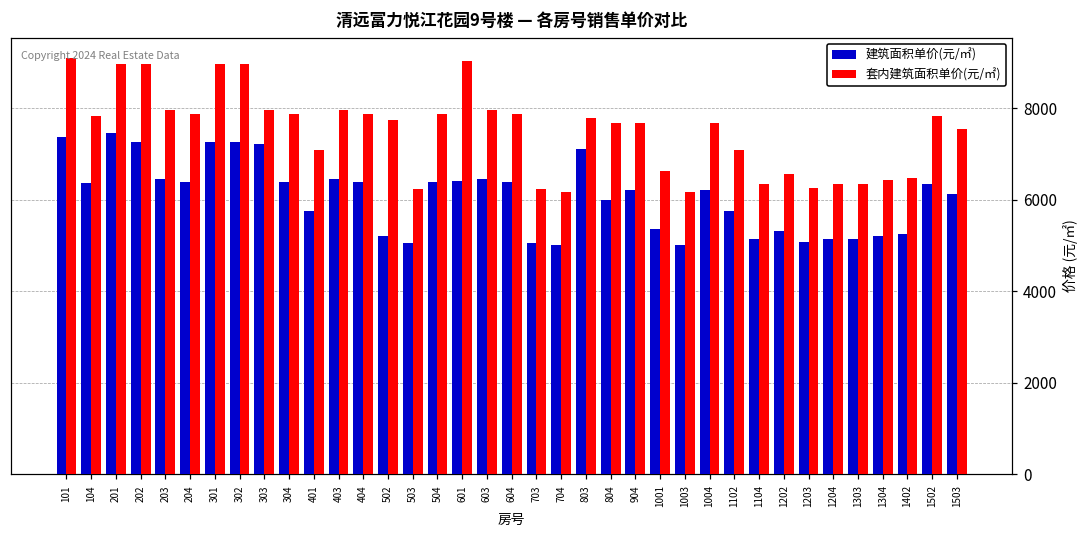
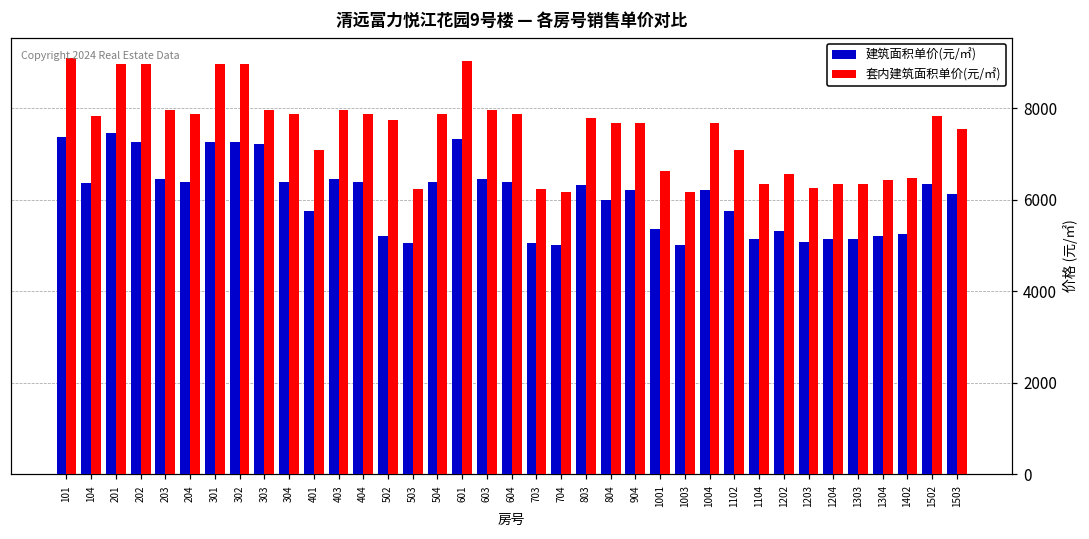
建筑面积单价(元/㎡), 601: 6400 -> 7300
建筑面积单价(元/㎡), 803: 7100 -> 6300
